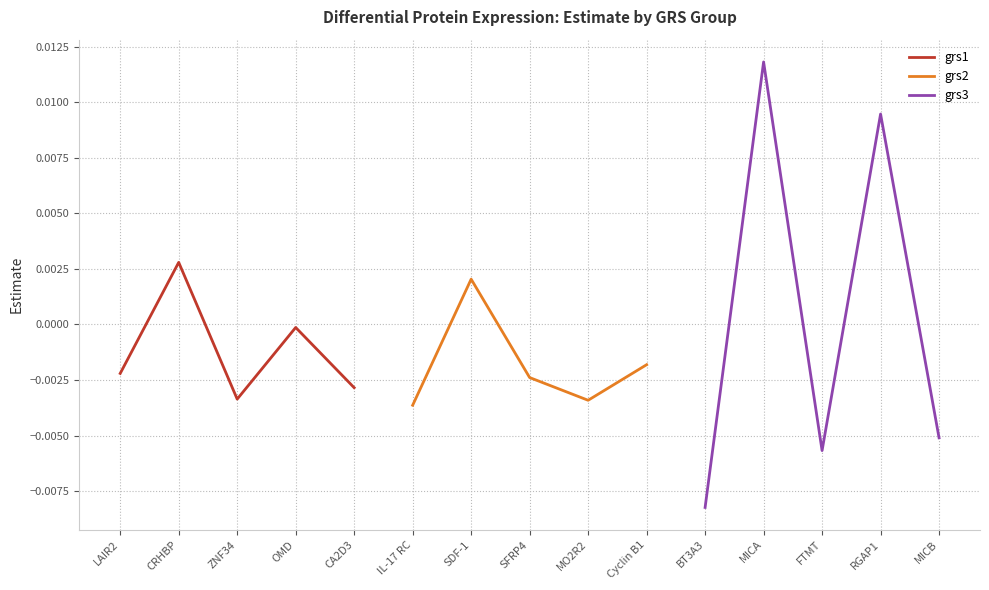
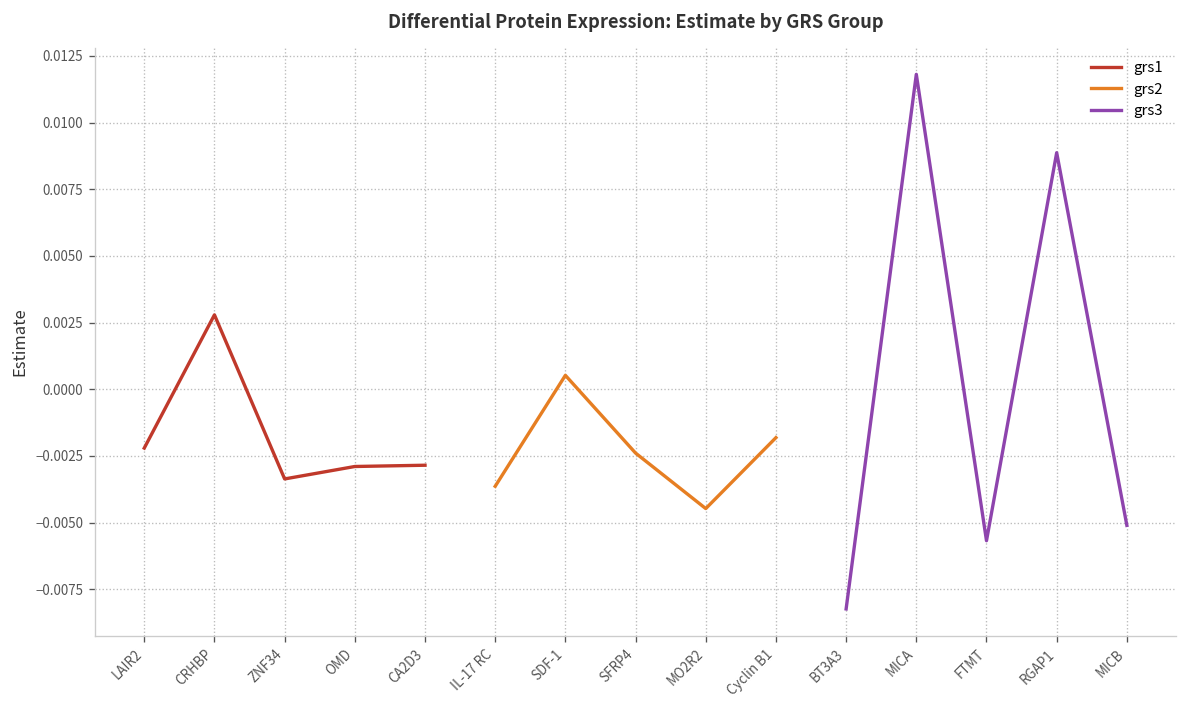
grs1, OMD: -0.0001 -> -0.0029
grs2, SDF-1: 0.0020 -> 0.0005
grs2, MO2R2: -0.0034 -> -0.0045
grs3, RGAP1: 0.0095 -> 0.0089
